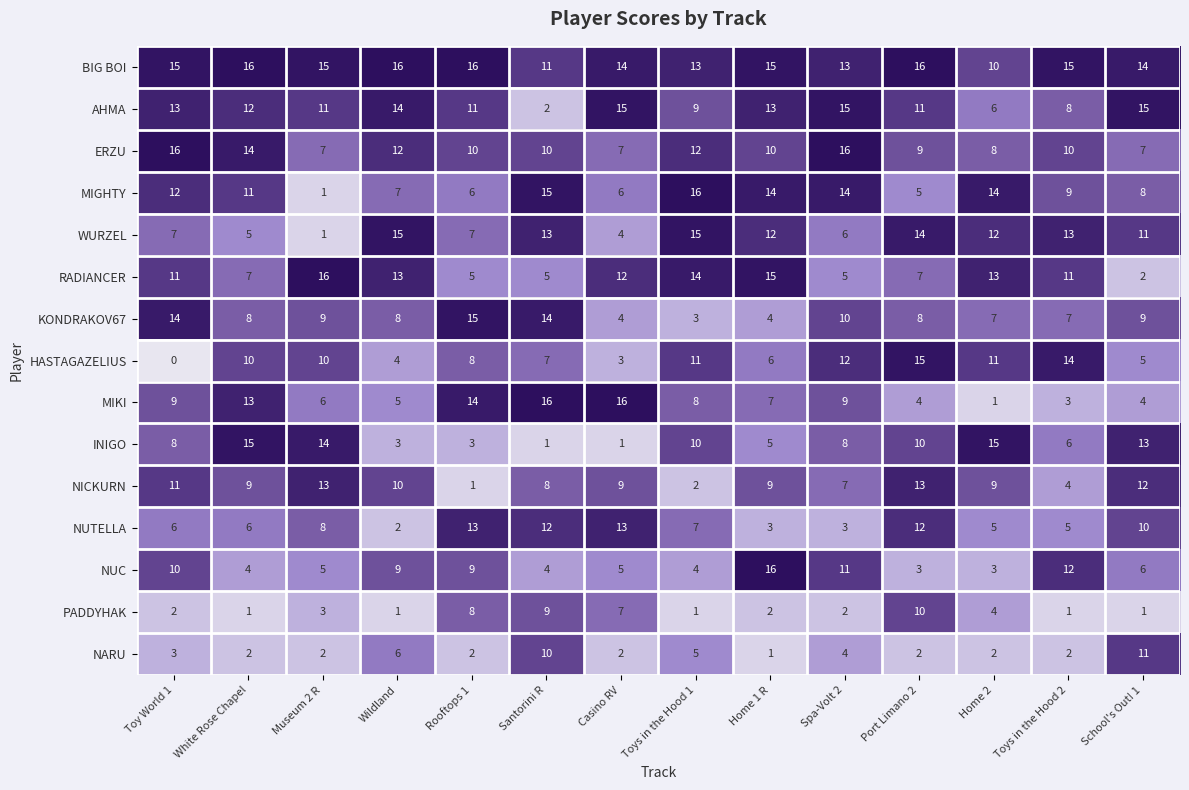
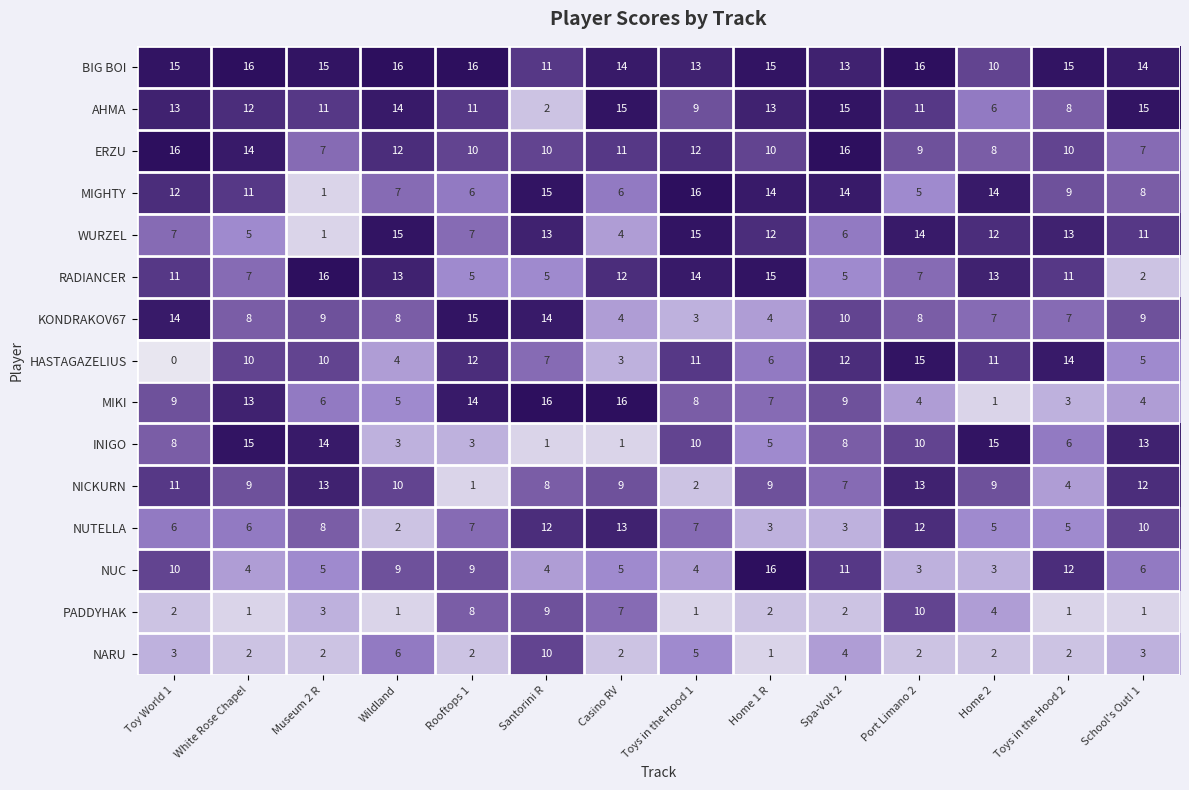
ERZU, Casino RV: 7 -> 11
HASTAGAZELIUS, Rooftops 1: 8 -> 12
NUTELLA, Rooftops 1: 13 -> 7
NARU, School's Out! 1: 11 -> 3
